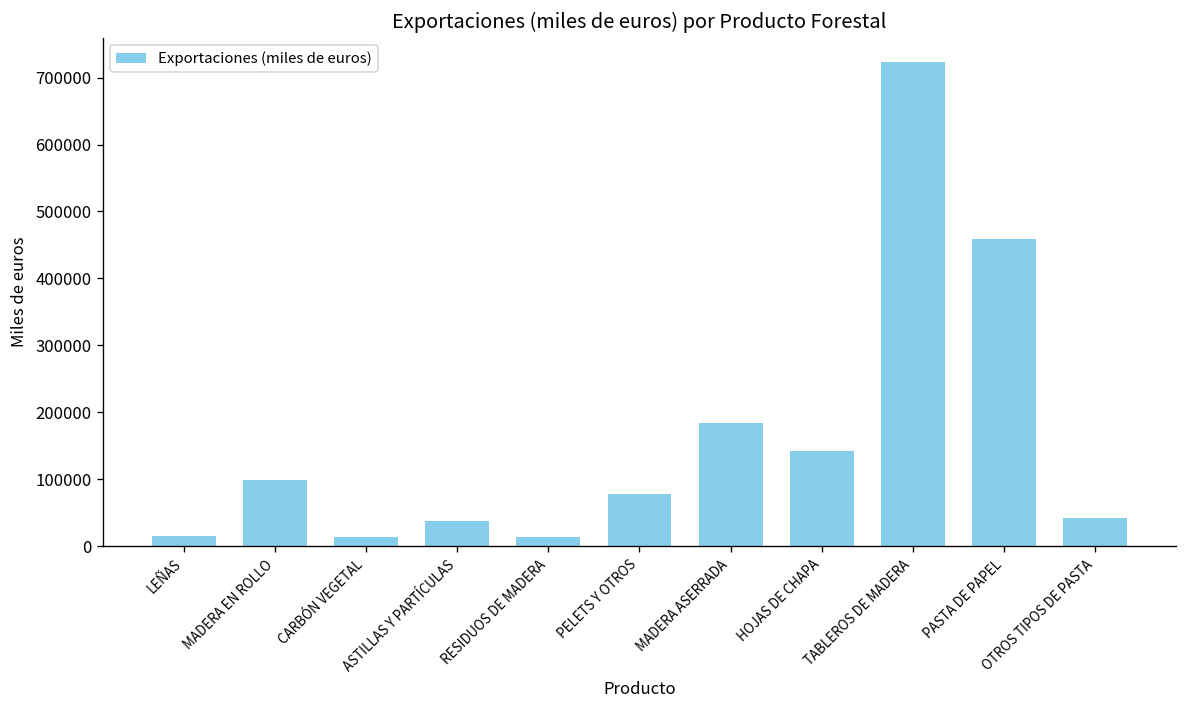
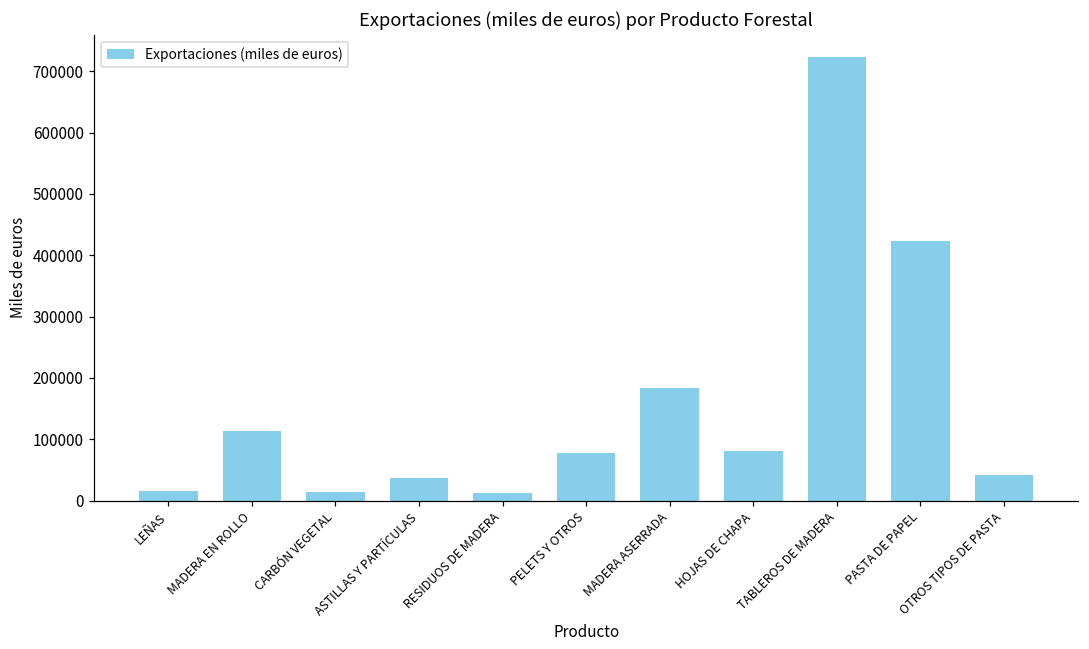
MADERA EN ROLLO: 100000 -> 110000
HOJAS DE CHAPA: 140000 -> 80000
PASTA DE PAPEL: 460000 -> 420000
